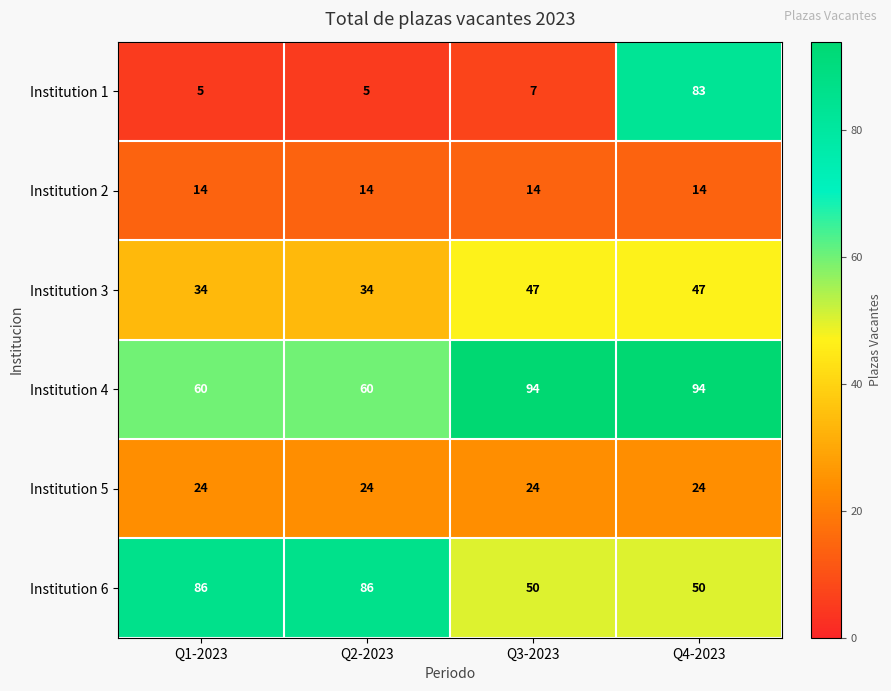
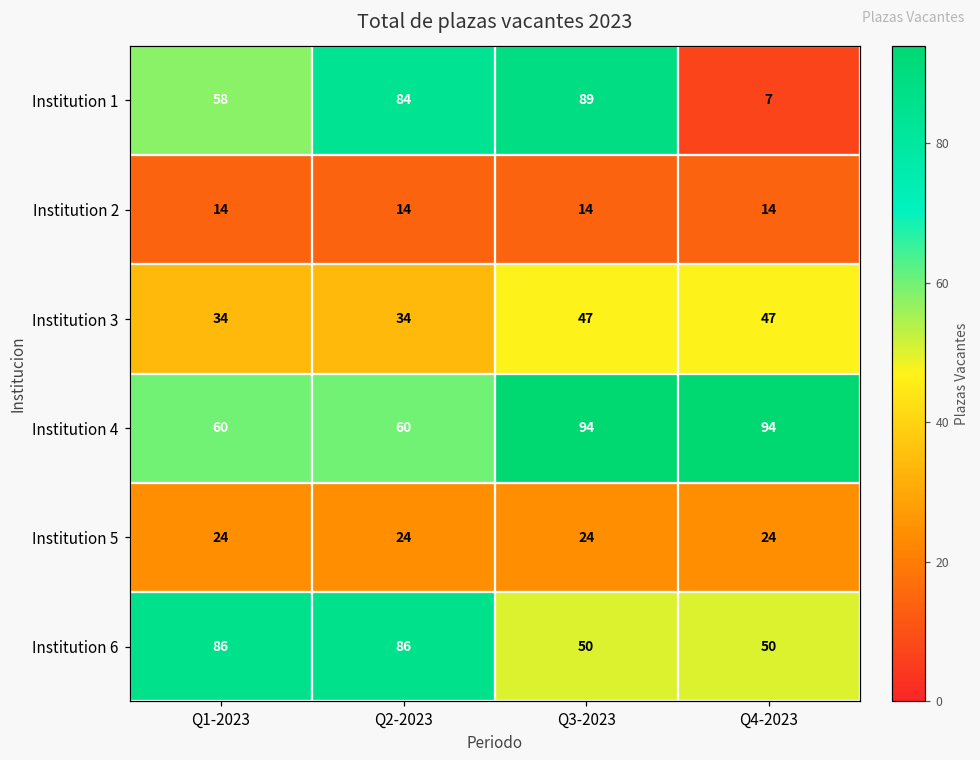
Institution 1, Q1-2023: 5 -> 58
Institution 1, Q2-2023: 5 -> 84
Institution 1, Q3-2023: 7 -> 89
Institution 1, Q4-2023: 83 -> 7
